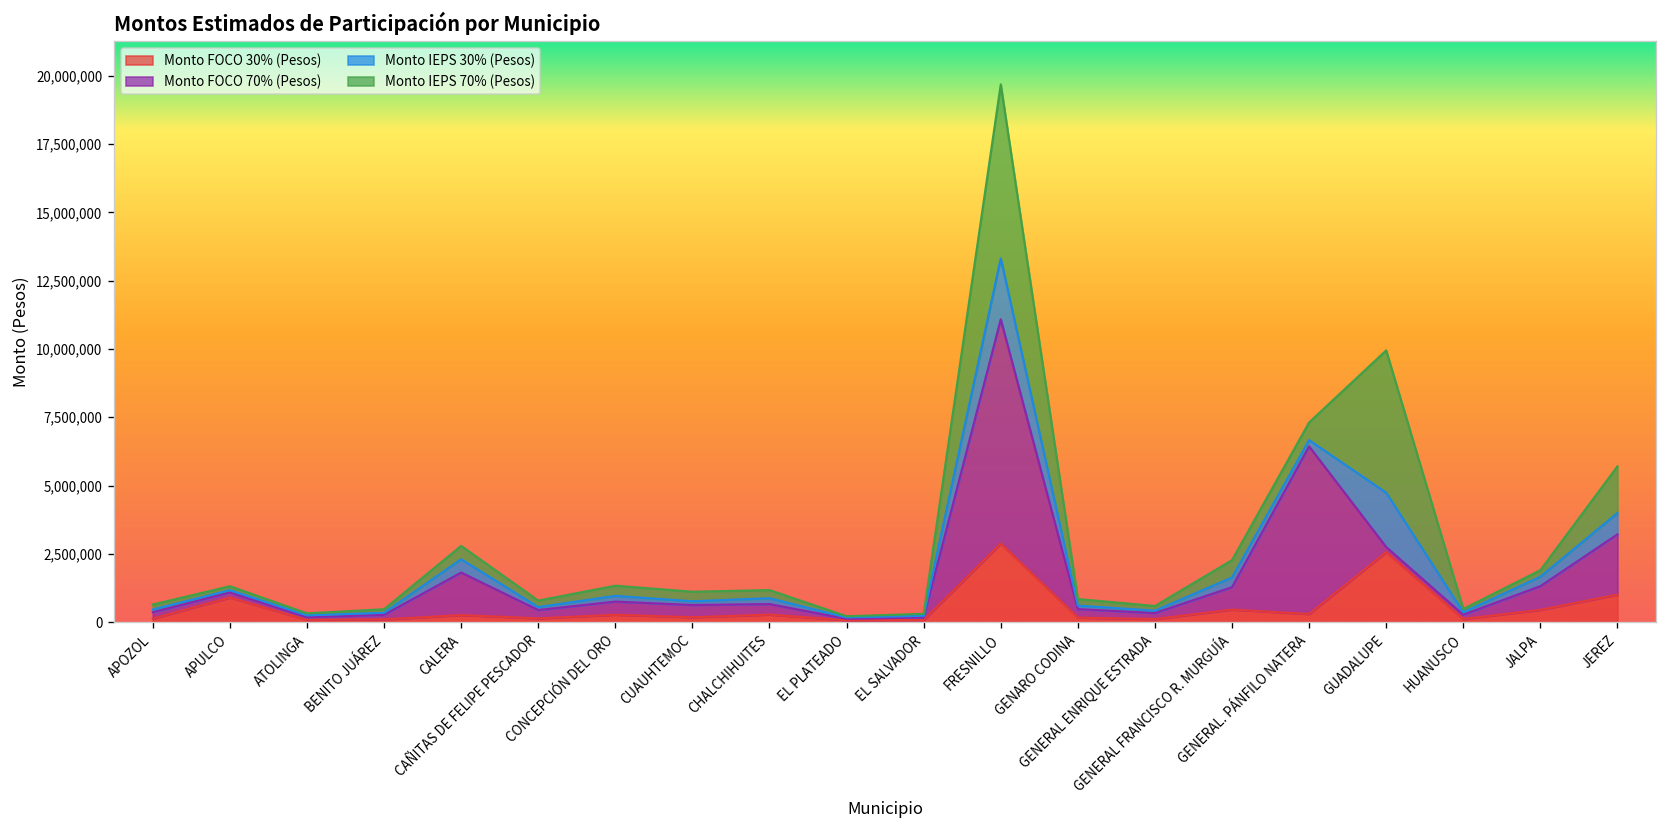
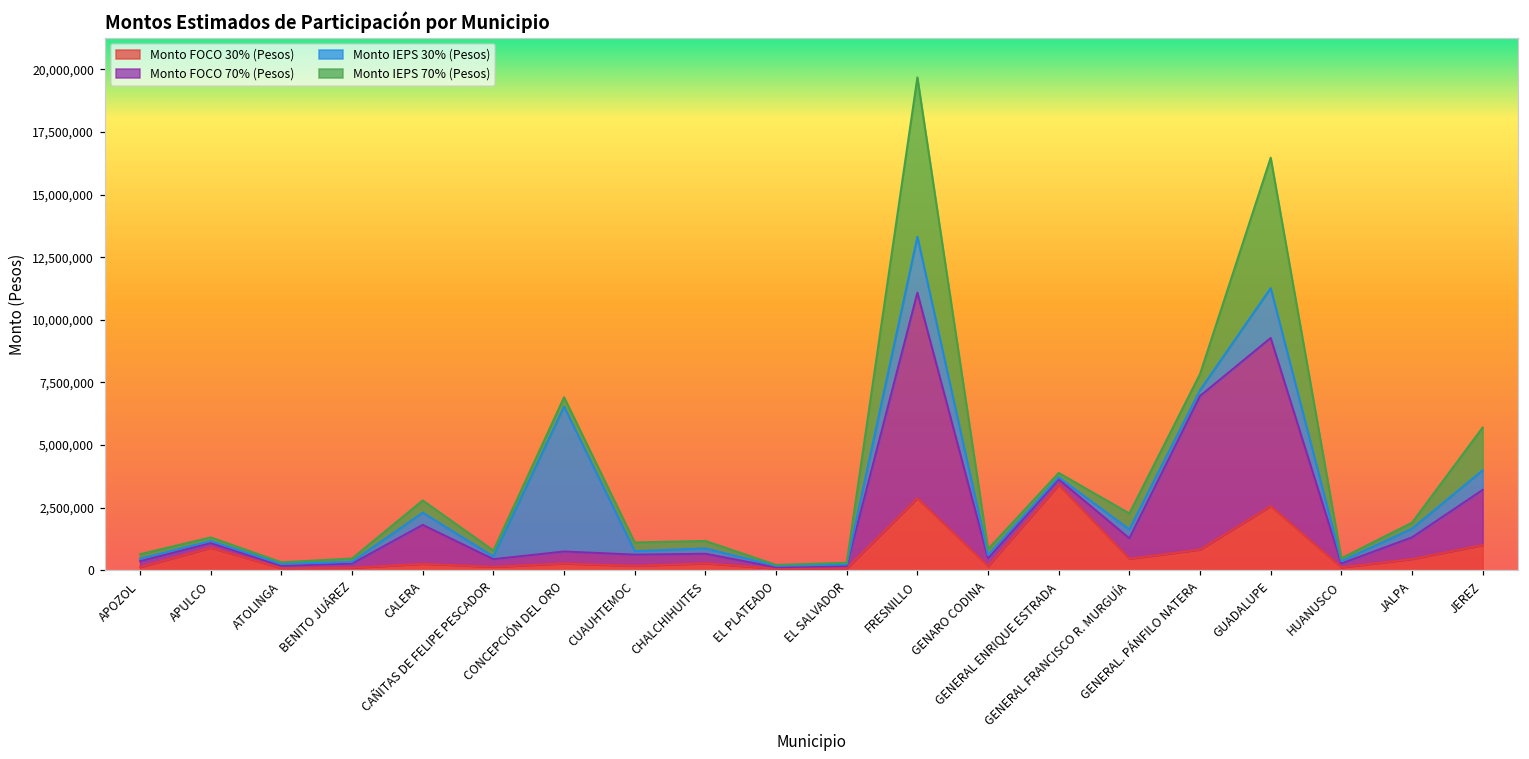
Monto IEPS 30% (Pesos), CONCEPCIÓN DEL ORO: 200,000 -> 5,800,000
Monto FOCO 30% (Pesos), GENERAL ENRIQUE ESTRADA: 100,000 -> 3,400,000
Monto FOCO 30% (Pesos), GENERAL. PÁNFILO NATERA: 300,000 -> 800,000
Monto FOCO 70% (Pesos), GUADALUPE: 200,000 -> 6,700,000
